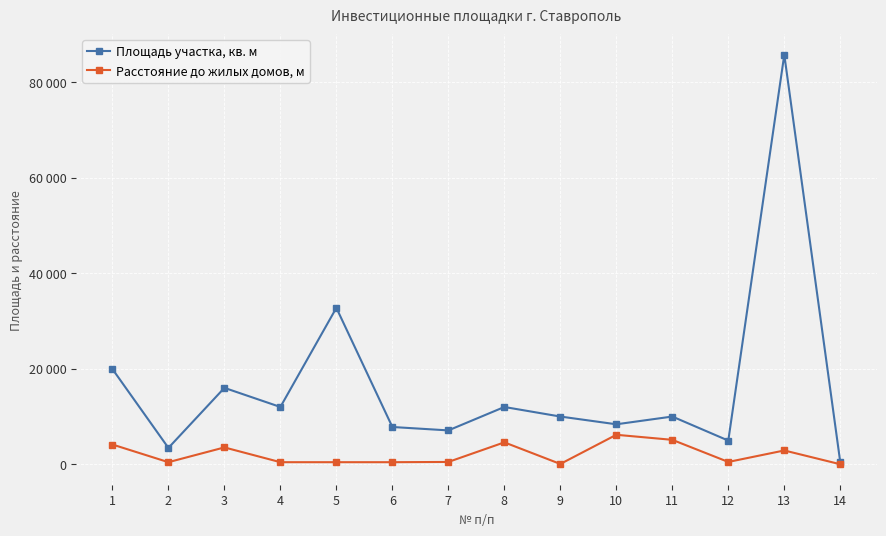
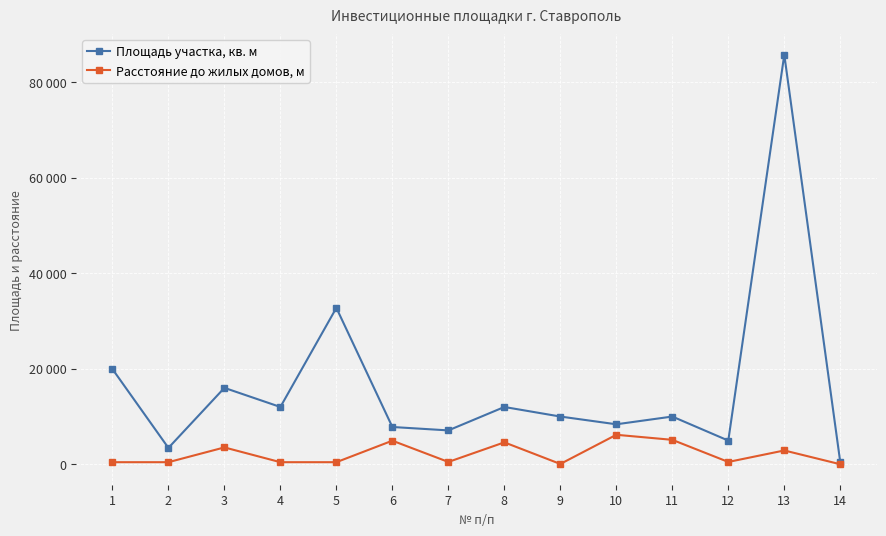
Расстояние до жилых домов, м, 1: 4000 -> 0
Расстояние до жилых домов, м, 6: 0 -> 5000
